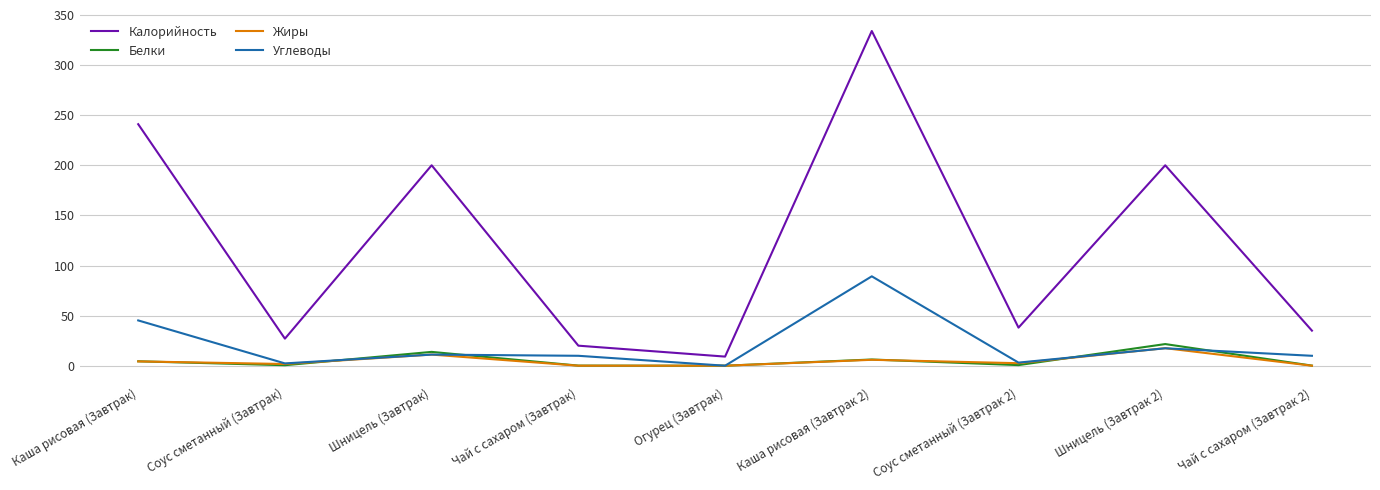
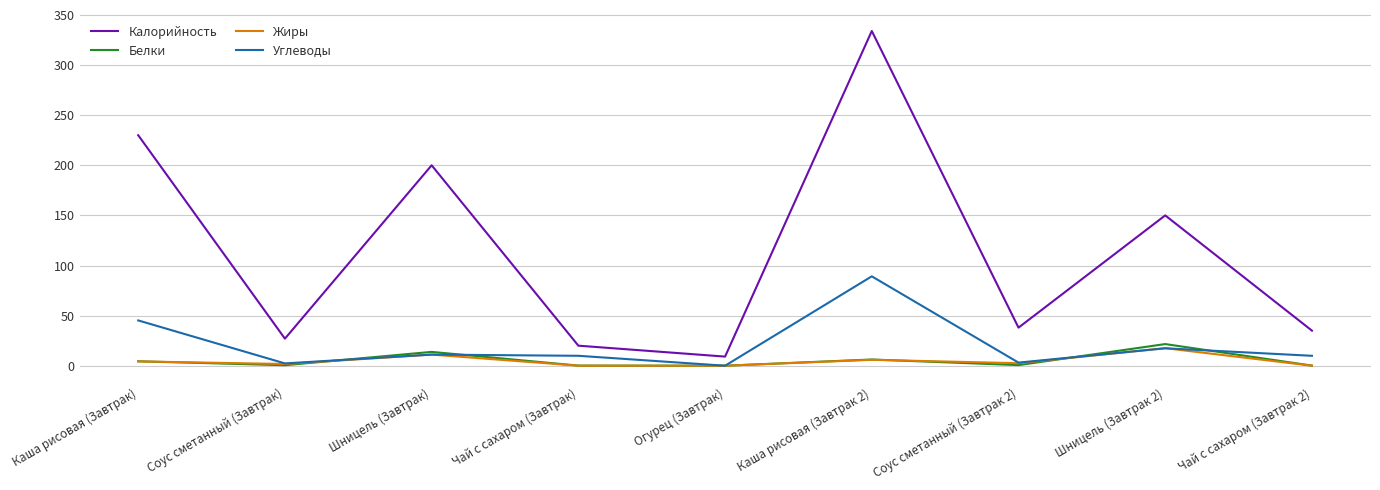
Калорийность, Каша рисовая (Завтрак): 241 -> 230
Калорийность, Шницель (Завтрак 2): 200 -> 150
